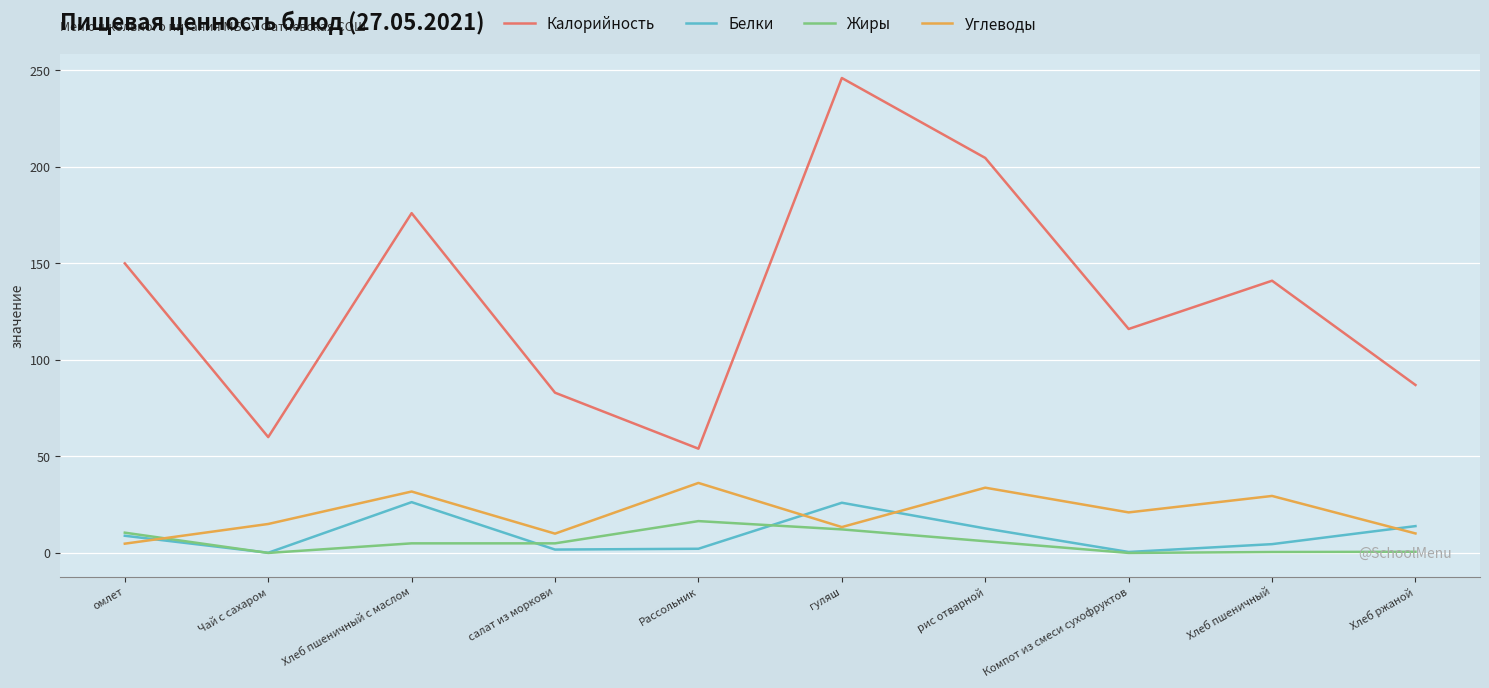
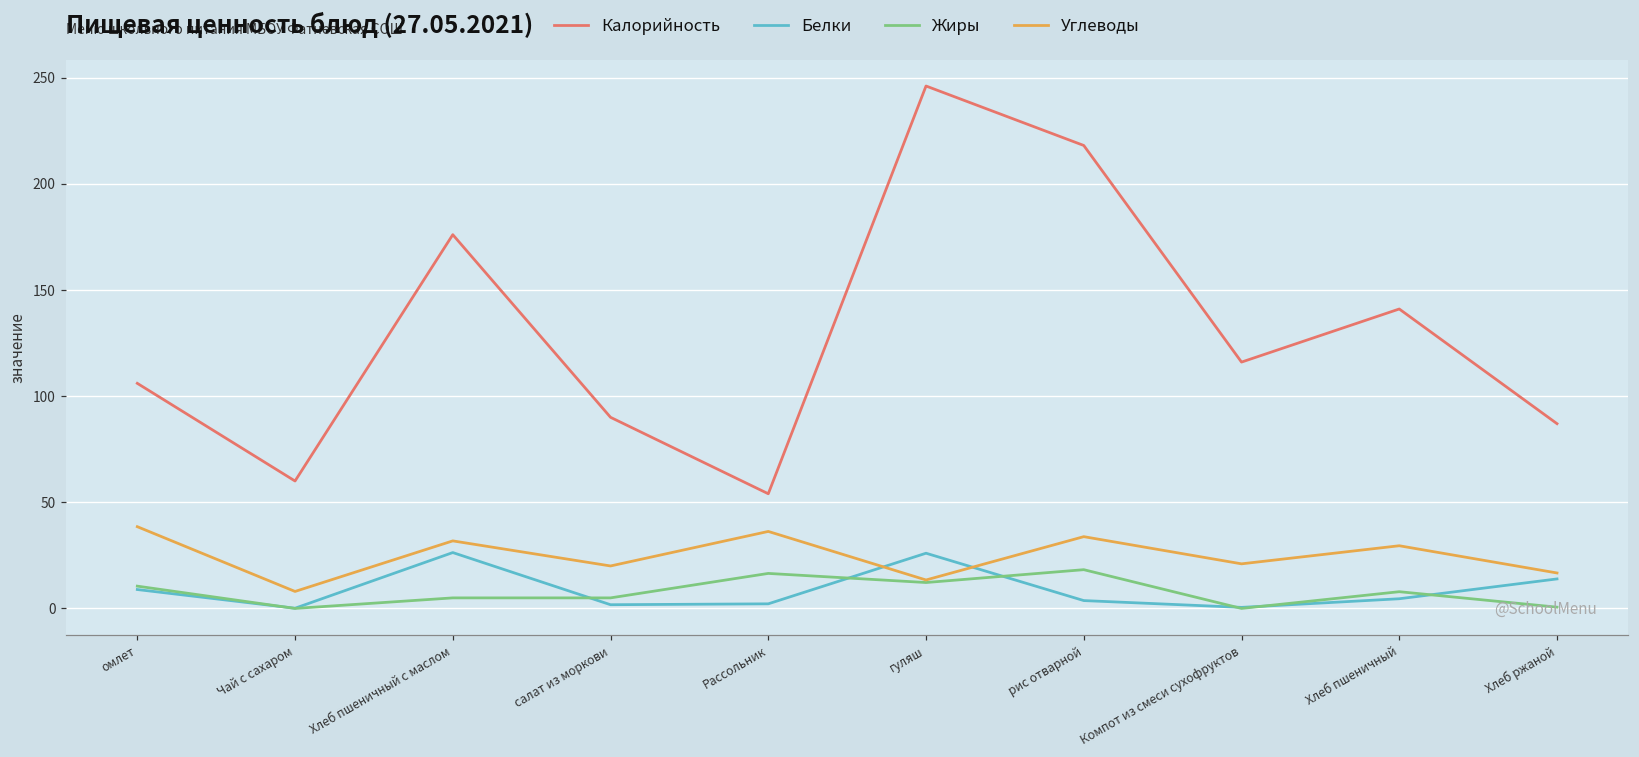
Калорийность, омлет: 150 -> 106
Углеводы, омлет: 5 -> 39
Углеводы, Чай с сахаром: 15 -> 8
Калорийность, салат из моркови: 83 -> 90
Углеводы, салат из моркови: 10 -> 20
Калорийность, рис отварной: 205 -> 218
Белки, рис отварной: 13 -> 4
Жиры, рис отварной: 6 -> 18
Жиры, Хлеб пшеничный: 0 -> 8
Углеводы, Хлеб ржаной: 10 -> 17
